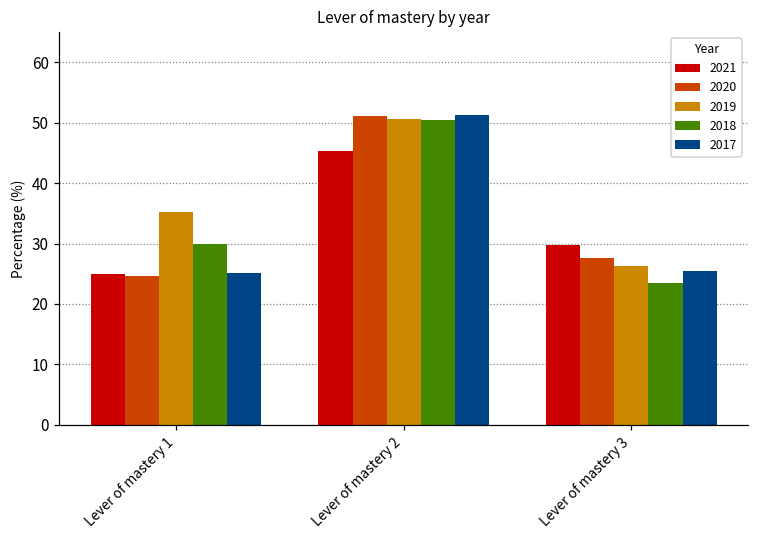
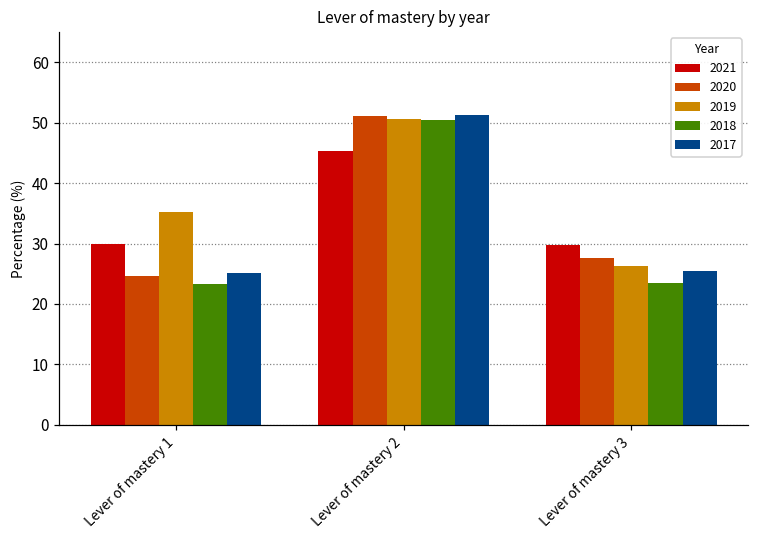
2021, Lever of mastery 1: 25 -> 30
2018, Lever of mastery 1: 30 -> 23
